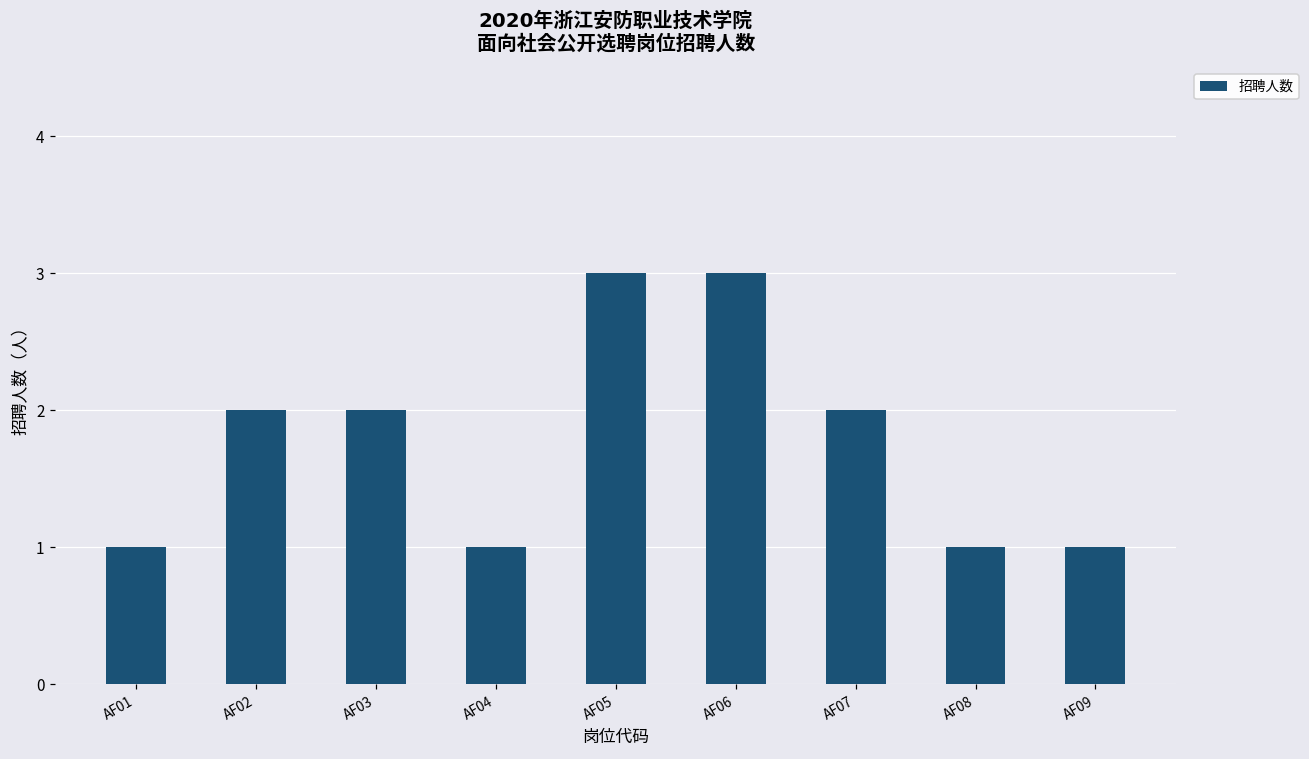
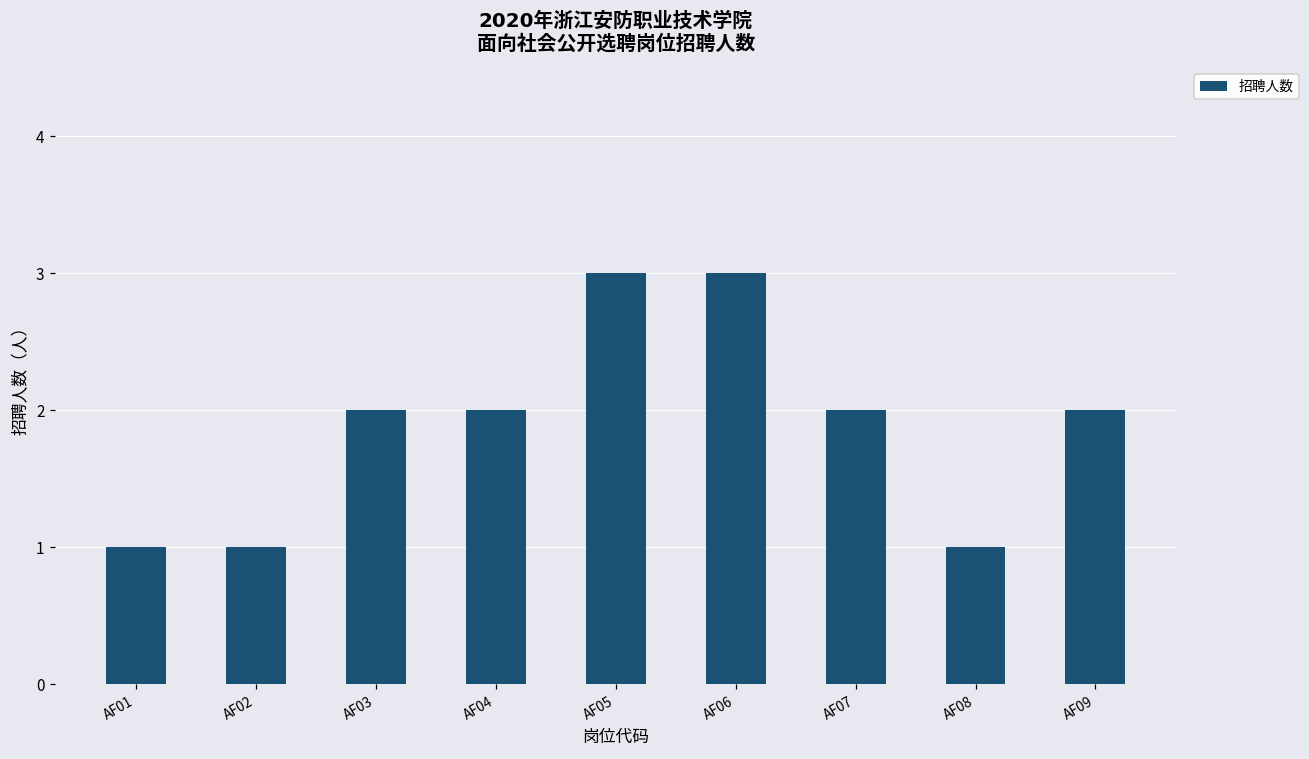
AF02: 2 -> 1
AF04: 1 -> 2
AF09: 1 -> 2
